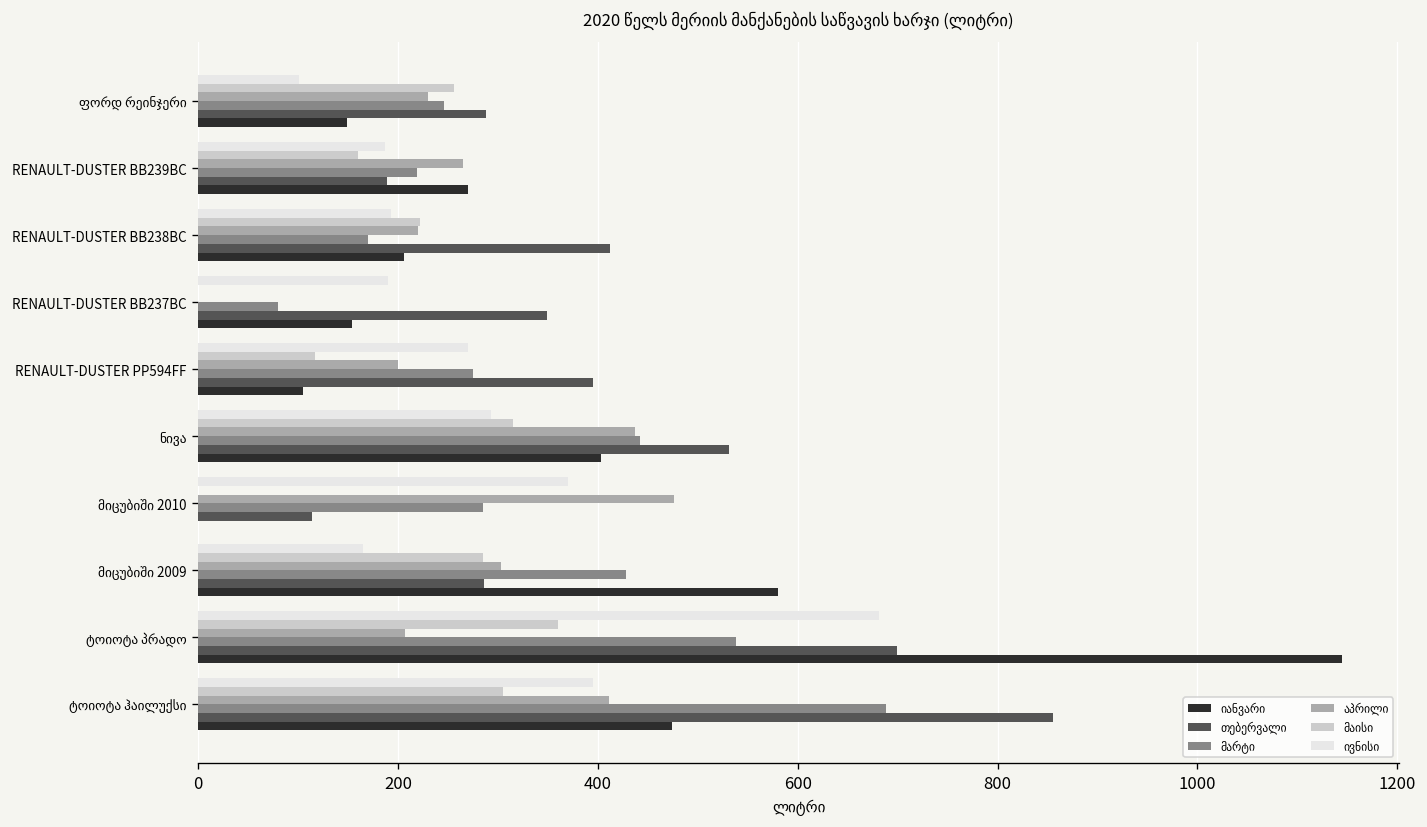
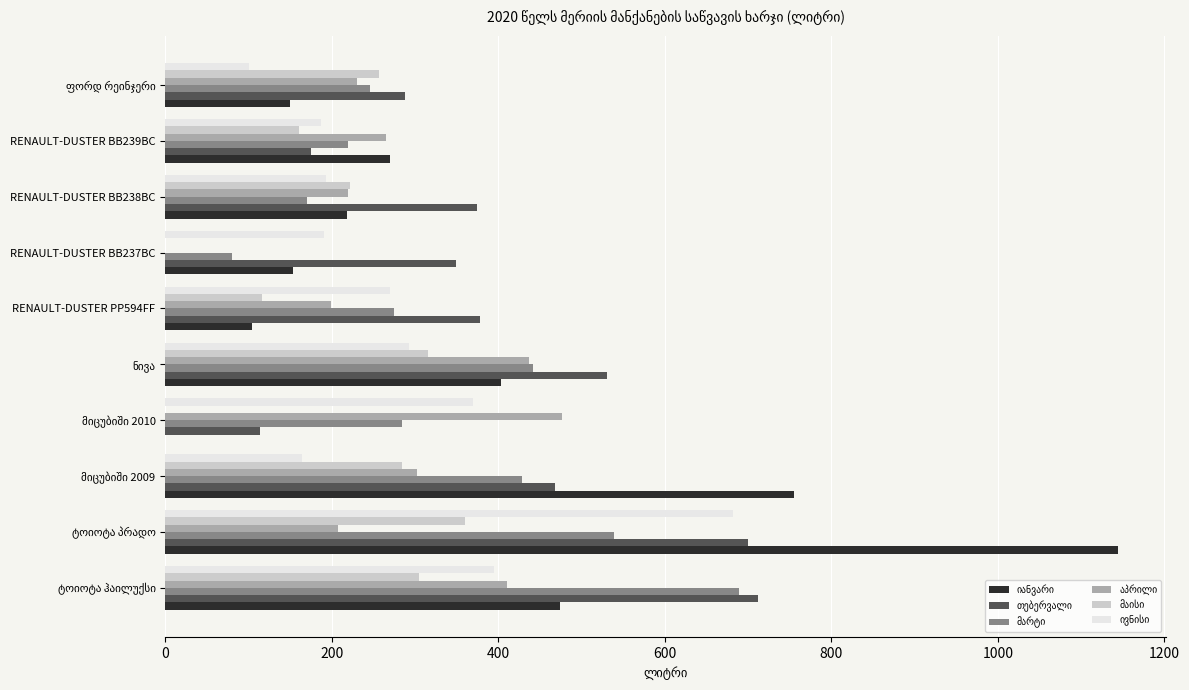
თებერვალი, RENAULT-DUSTER BB239BC: 190 -> 180
თებერვალი, RENAULT-DUSTER BB238BC: 410 -> 370
იანვარი, RENAULT-DUSTER BB238BC: 210 -> 220
თებერვალი, RENAULT-DUSTER PP594FF: 390 -> 380
თებერვალი, მიცუბიში 2009: 290 -> 470
იანვარი, მიცუბიში 2009: 580 -> 750
თებერვალი, ტოიოტა ჰაილუქსი: 860 -> 710
